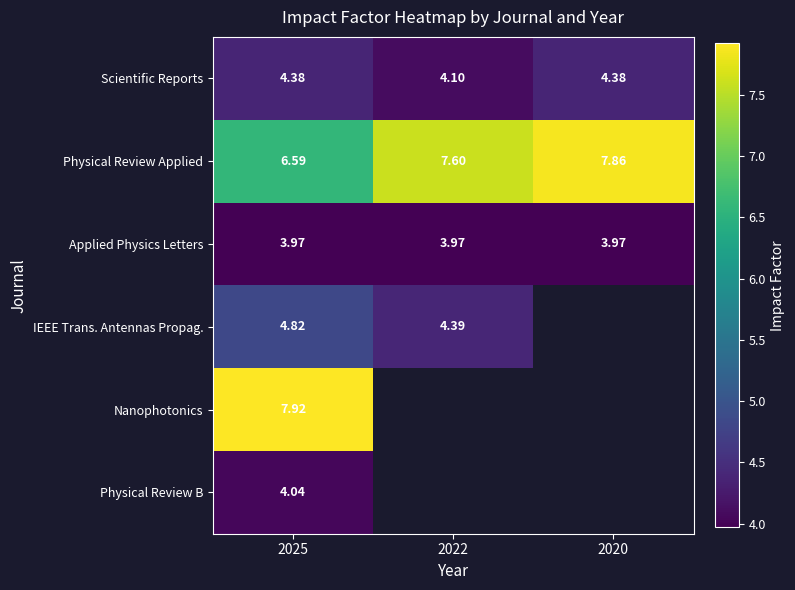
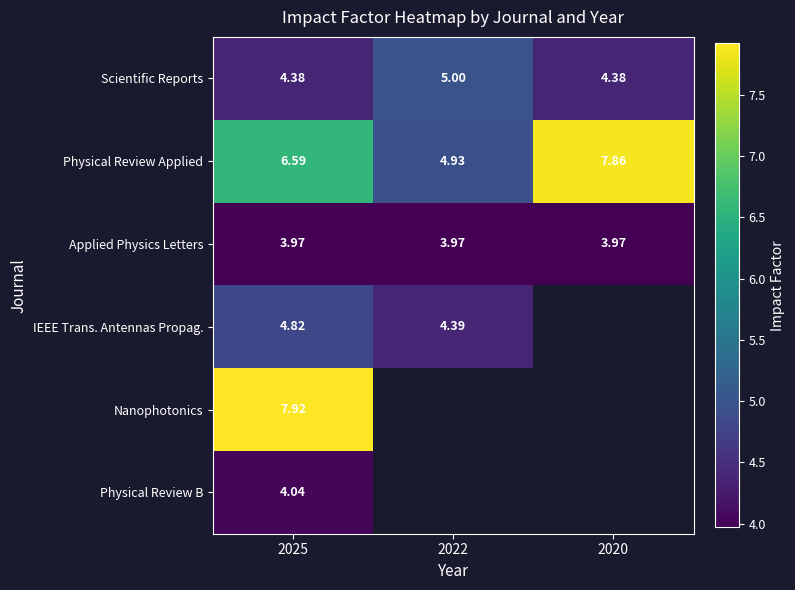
Scientific Reports, 2022: 4.10 -> 5.00
Physical Review Applied, 2022: 7.60 -> 4.93
